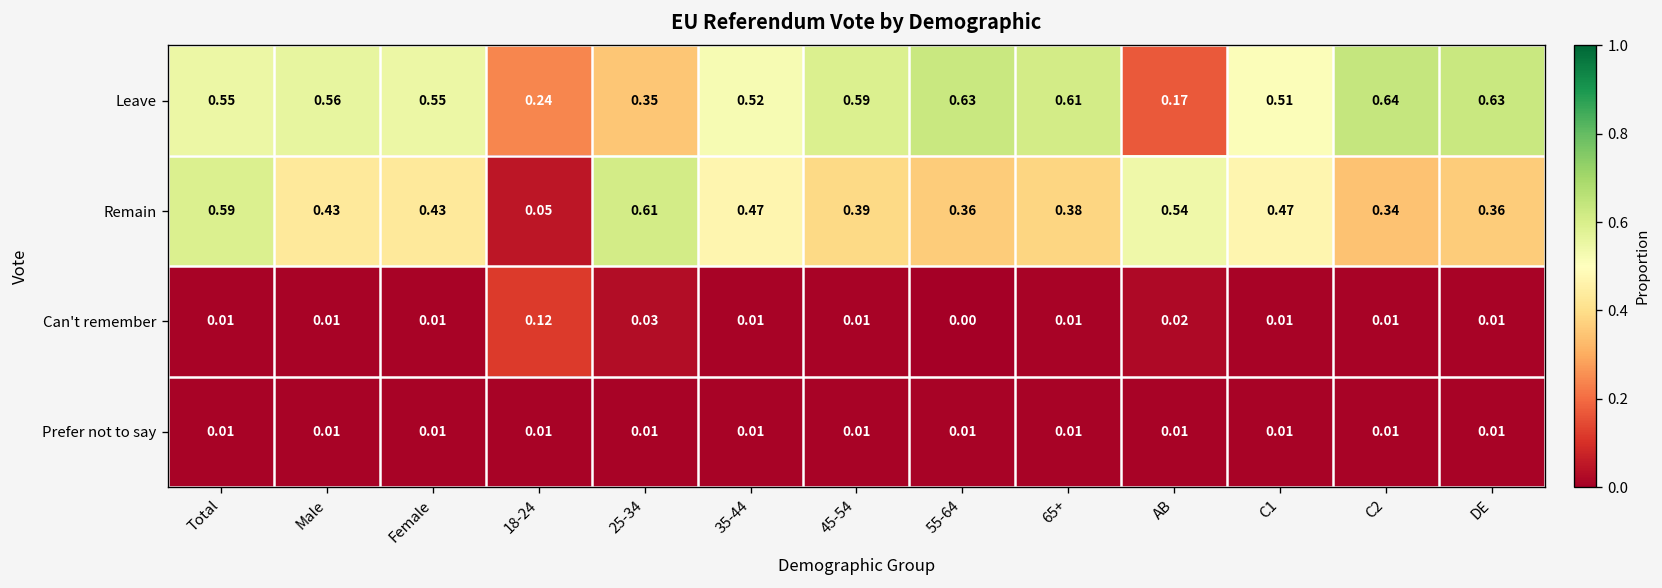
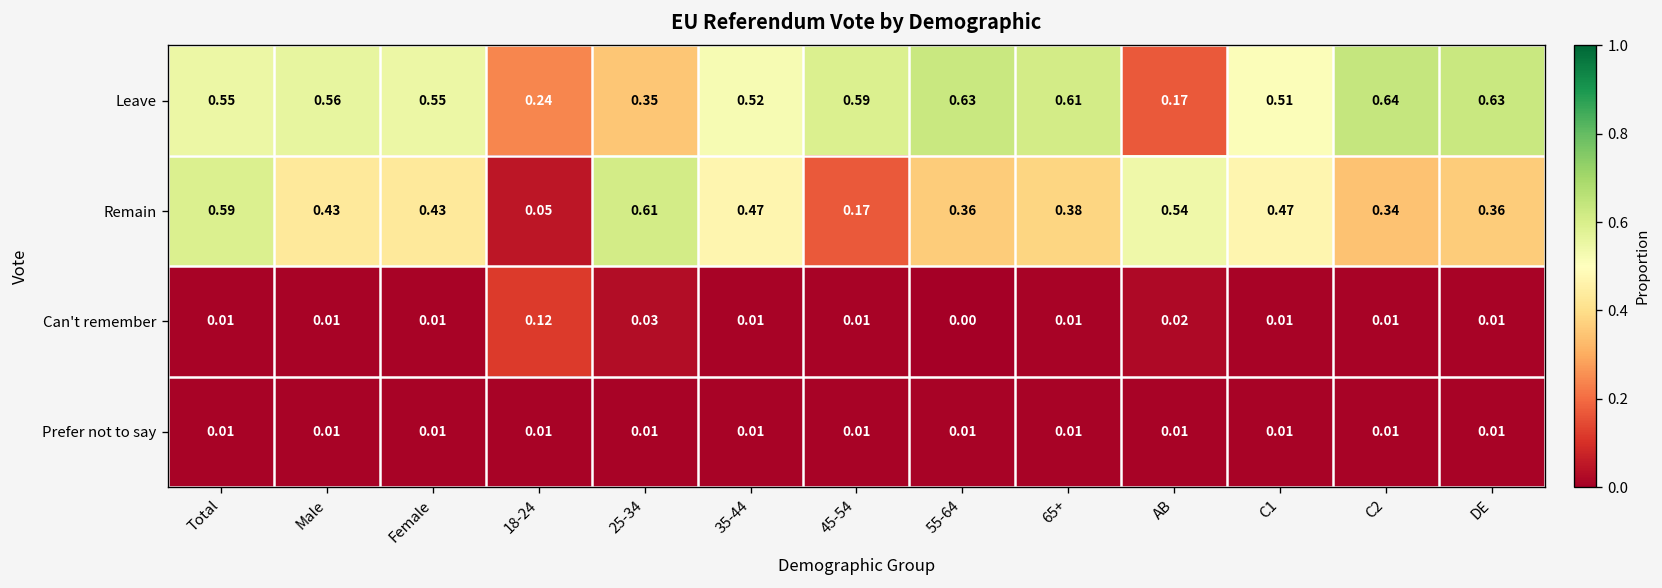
Remain, 45-54: 0.39 -> 0.17
